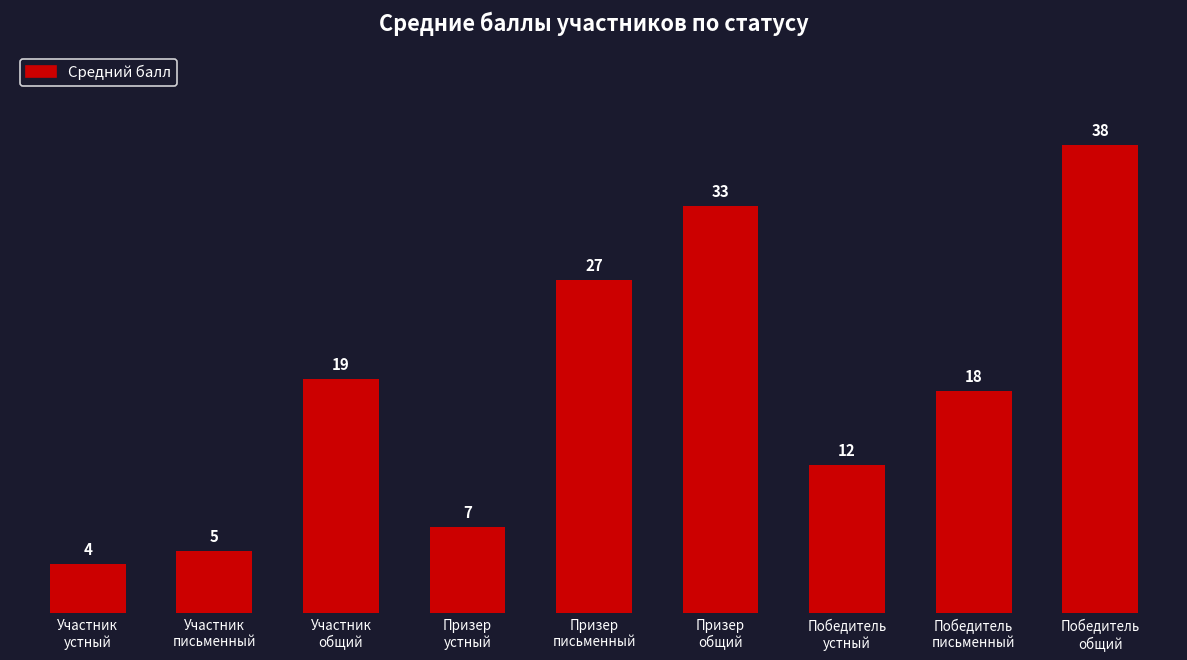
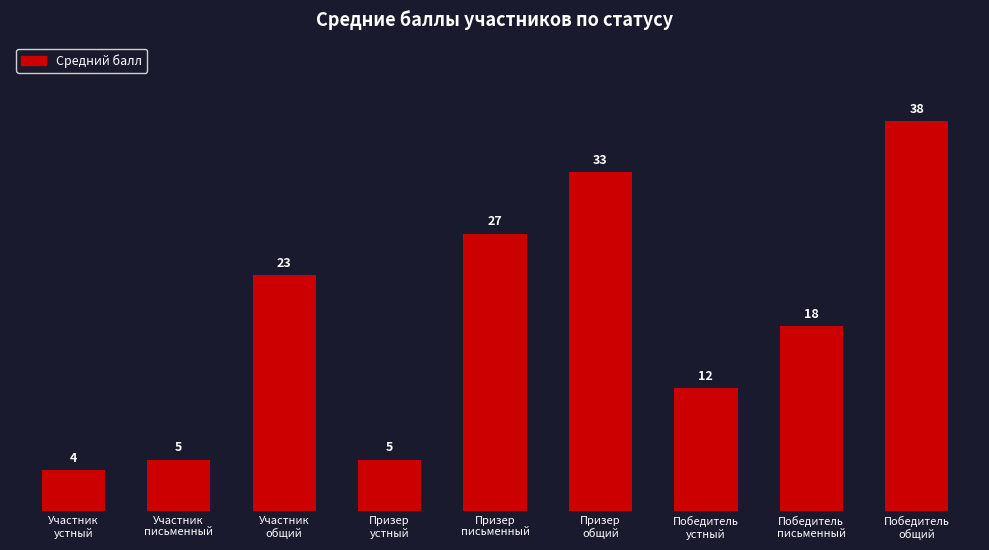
Участник общий: 19 -> 23
Призер устный: 7 -> 5
